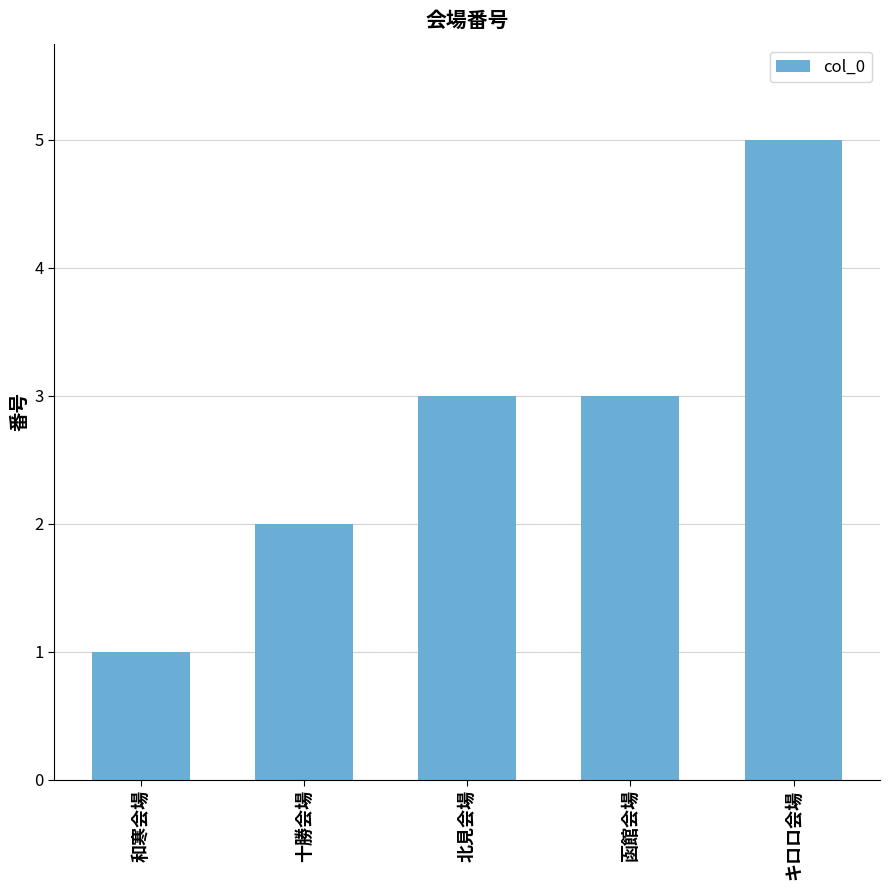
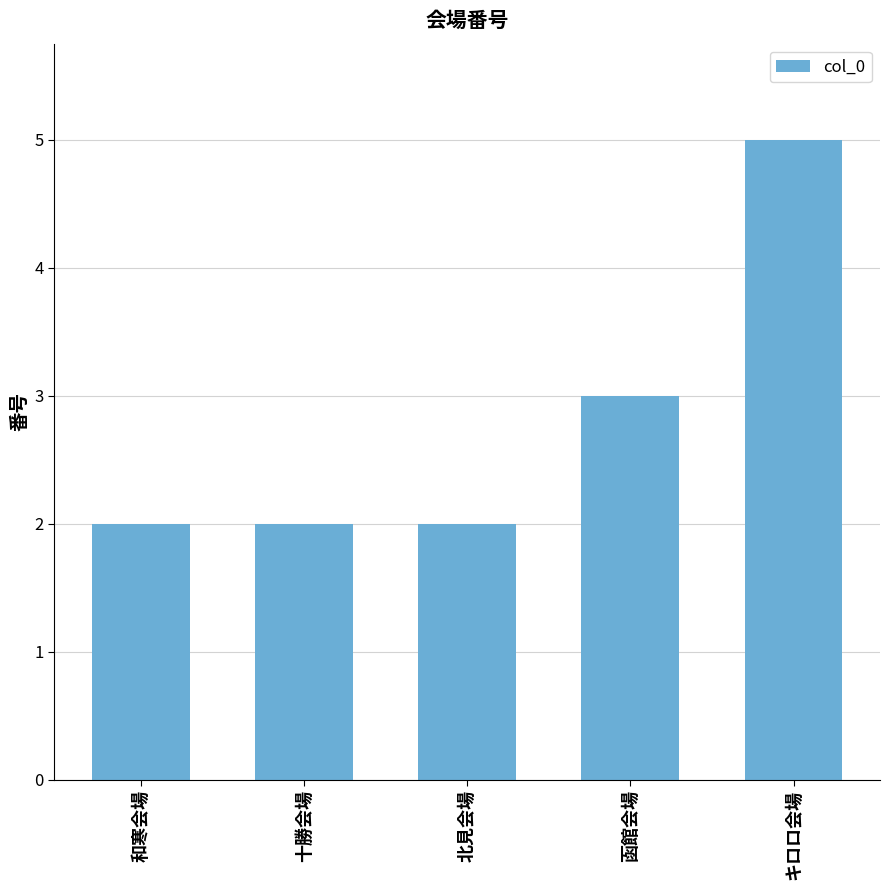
和寒会場: 1 -> 2
北見会場: 3 -> 2
